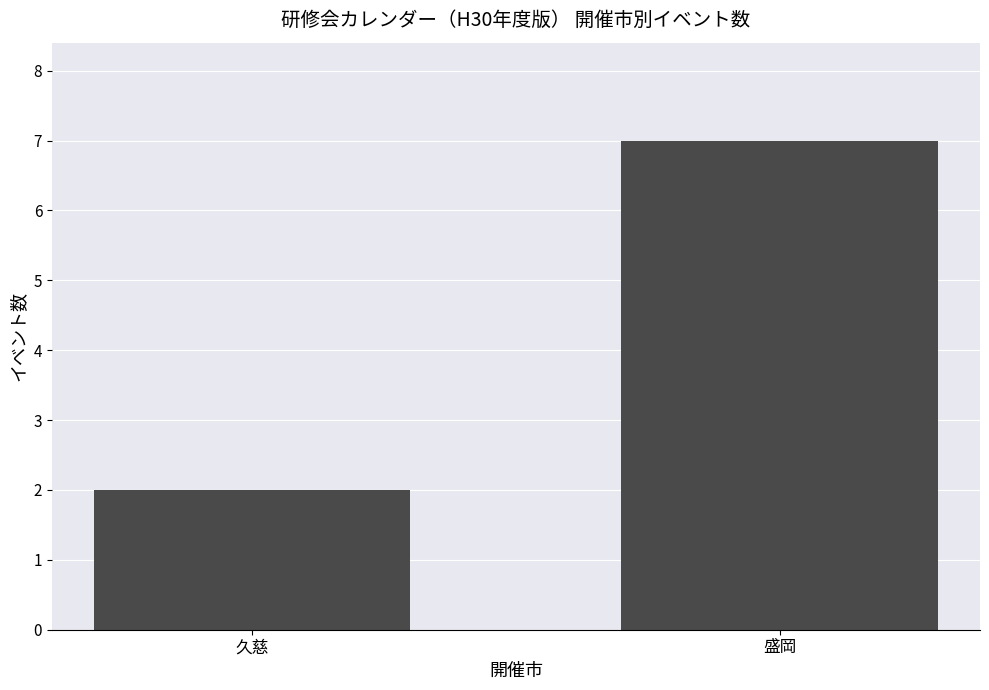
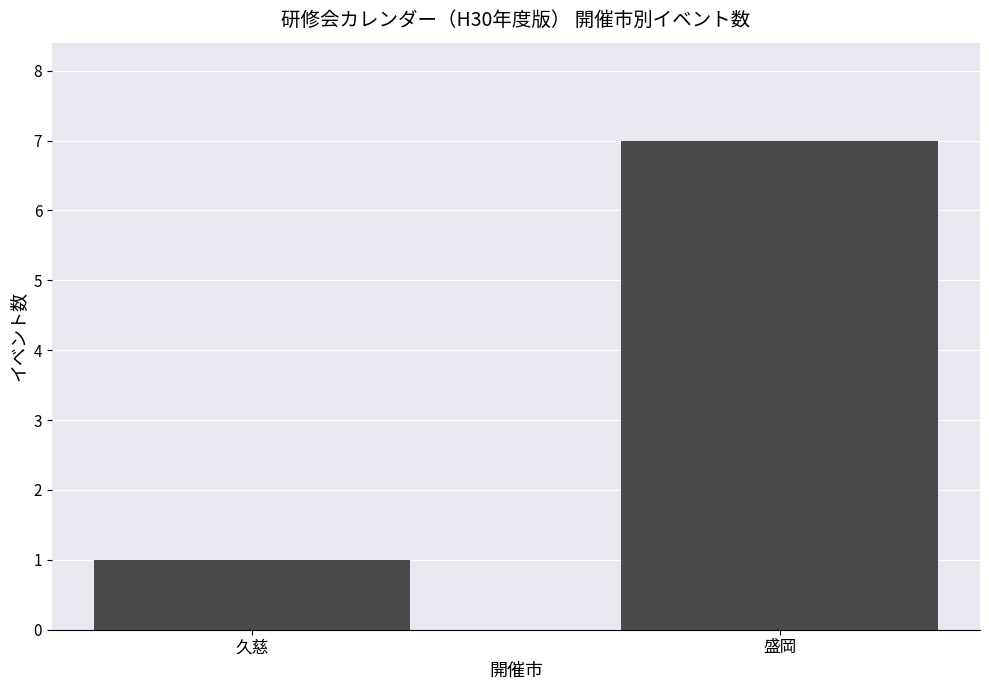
久慈: 2 -> 1
